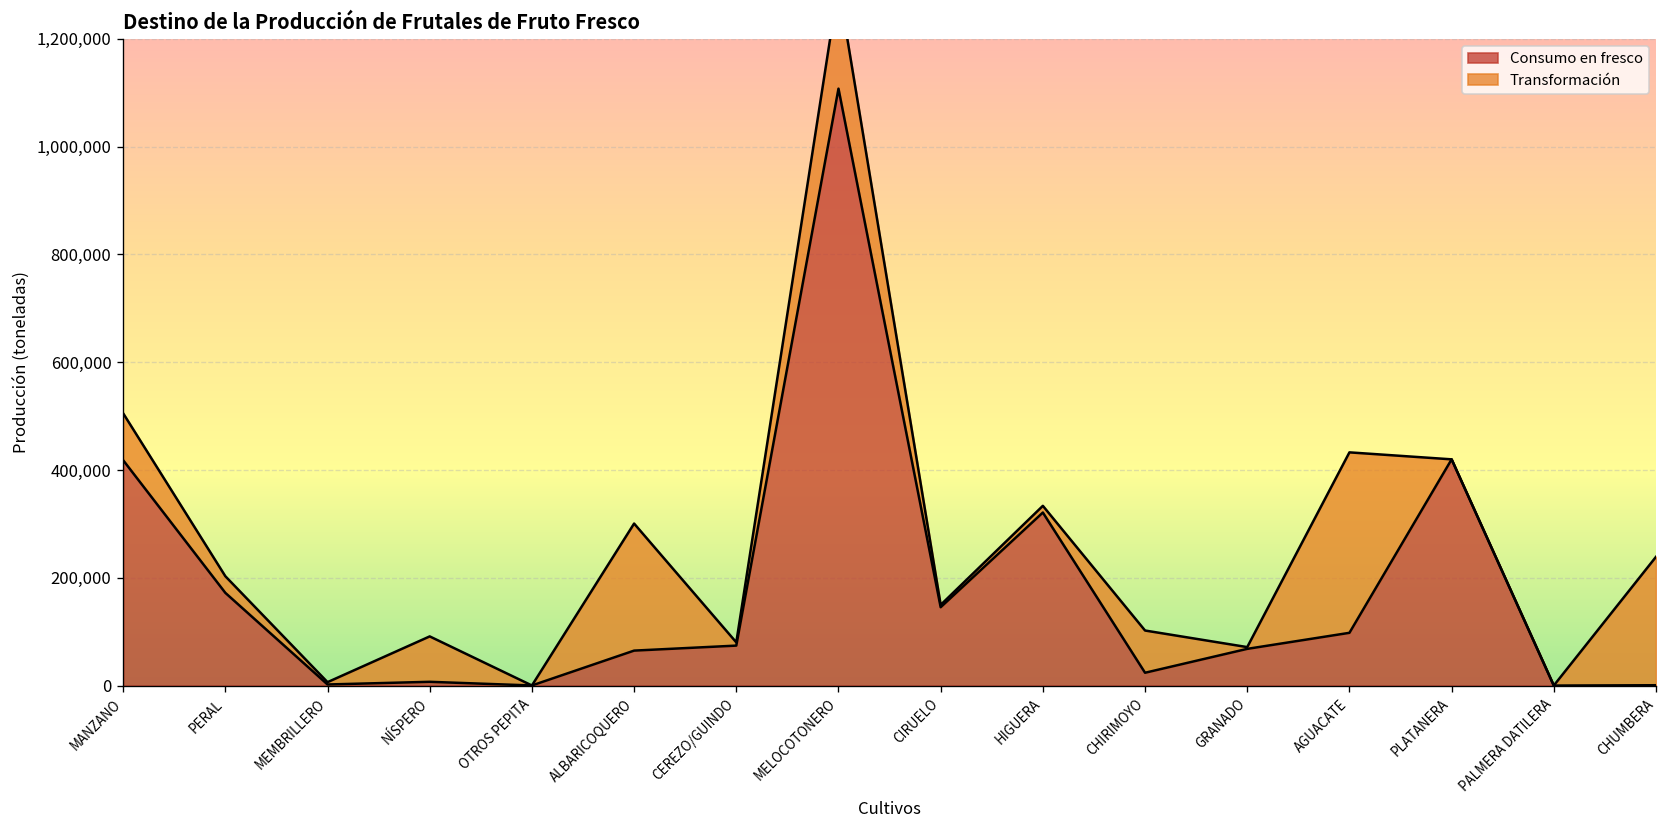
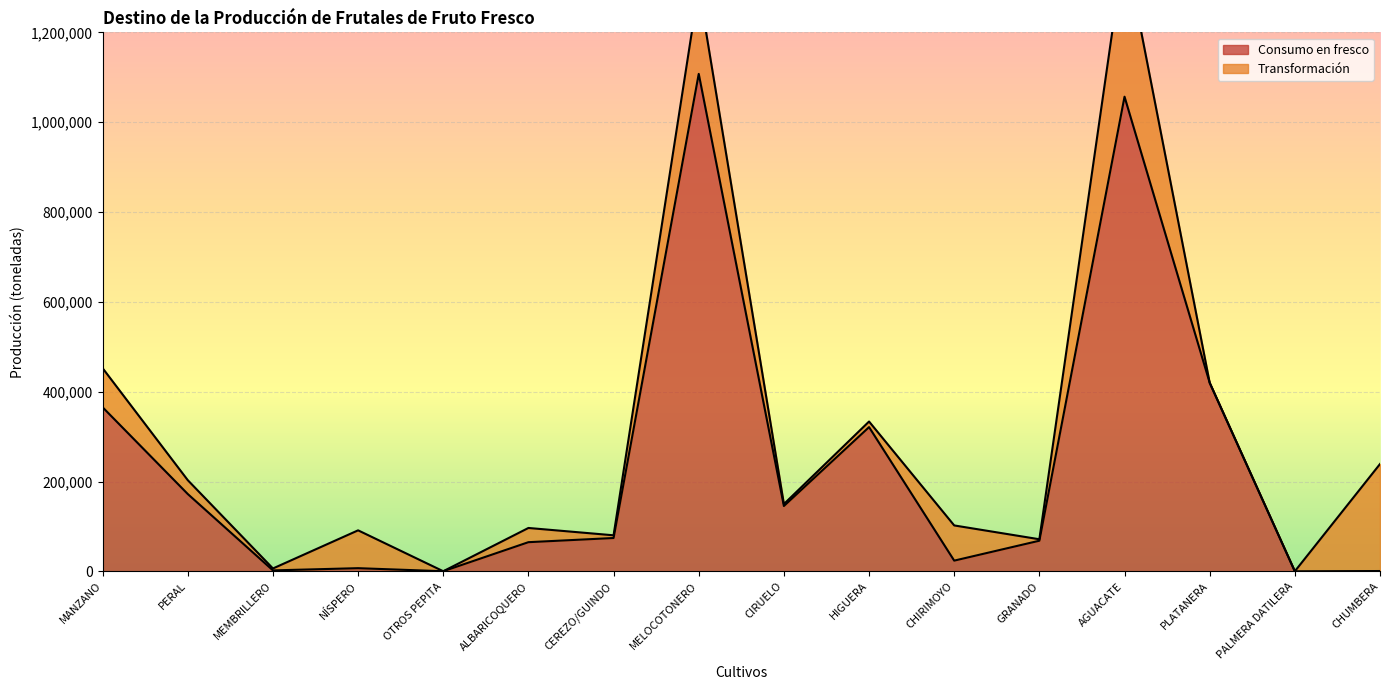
Consumo en fresco, MANZANO: 420,000 -> 370,000
Transformación, ALBARICOQUERO: 240,000 -> 30,000
Consumo en fresco, AGUACATE: 100,000 -> 1,060,000
